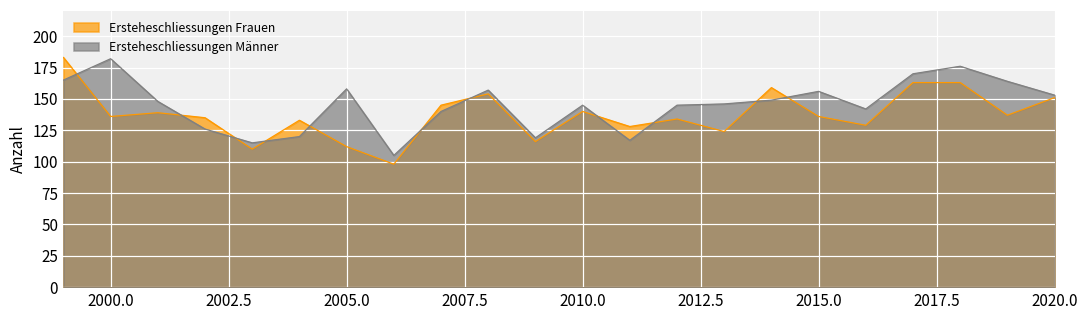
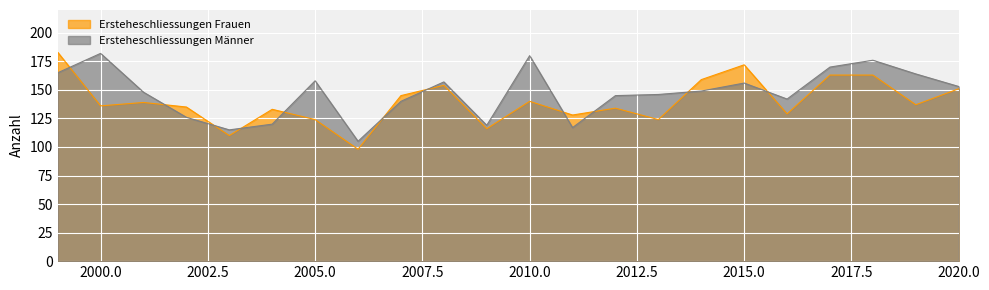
Ersteheschliessungen Frauen, 2005.0: 112 -> 124
Ersteheschliessungen Männer, 2010.0: 145 -> 180
Ersteheschliessungen Frauen, 2015.0: 136 -> 172
